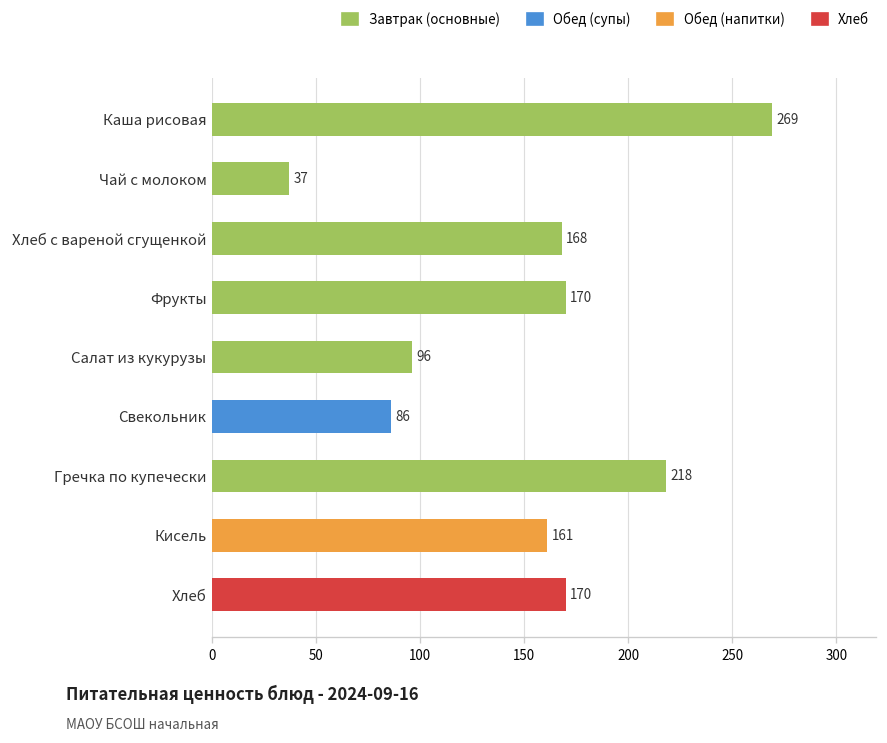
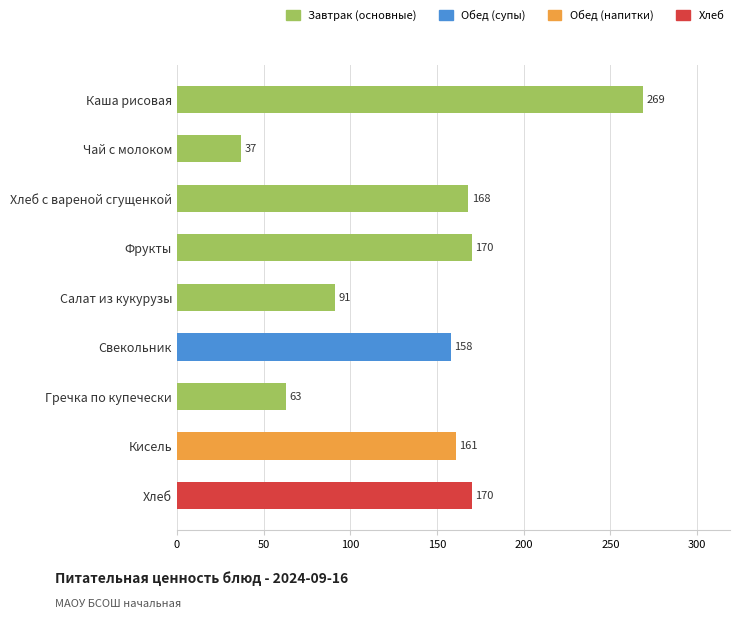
Салат из кукурузы: 96 -> 91
Свекольник: 86 -> 158
Гречка по купечески: 218 -> 63
